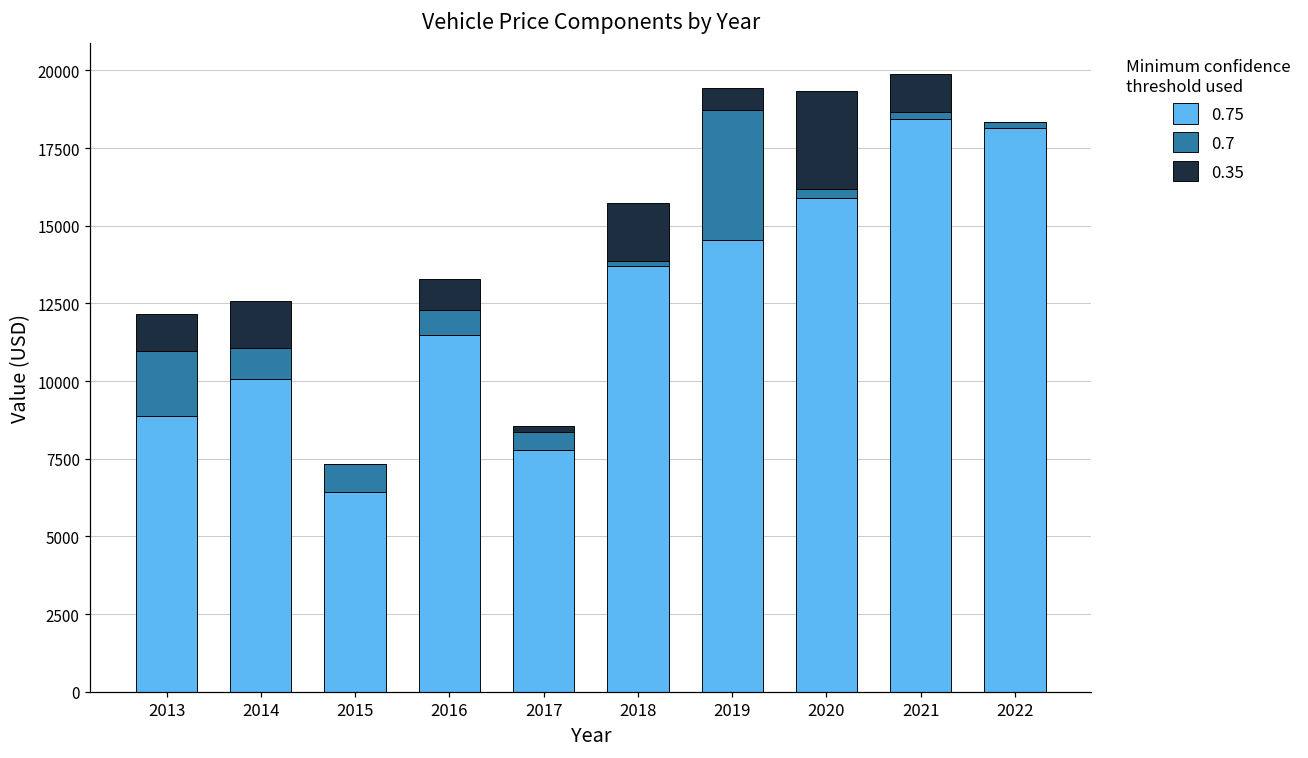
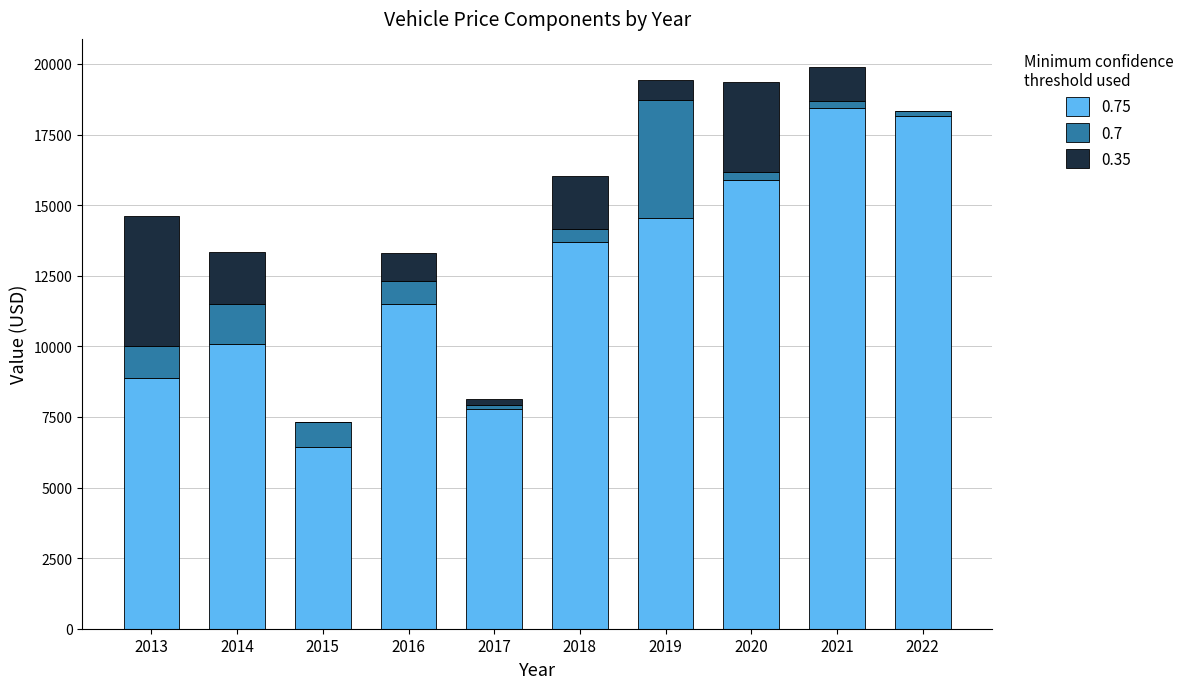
0.7, 2013: 2100 -> 1100
0.35, 2013: 1200 -> 4600
0.7, 2014: 1000 -> 1400
0.35, 2014: 1500 -> 1800
0.7, 2017: 600 -> 200
0.7, 2018: 200 -> 500
